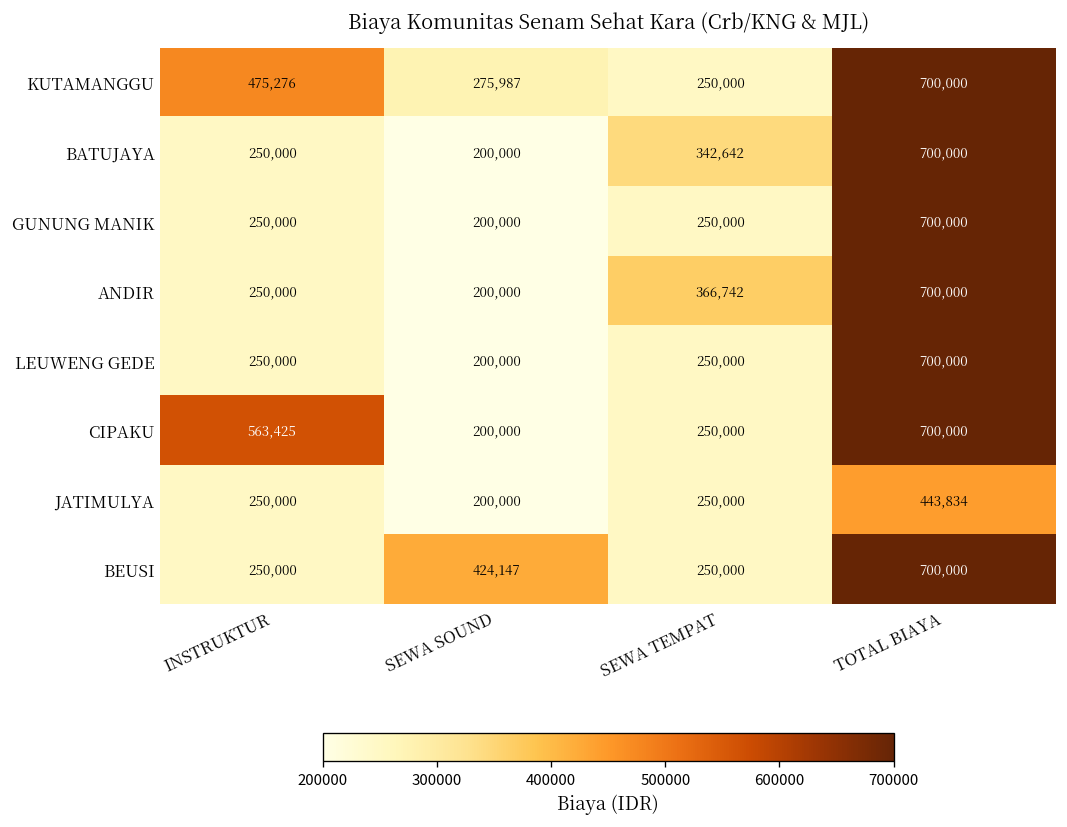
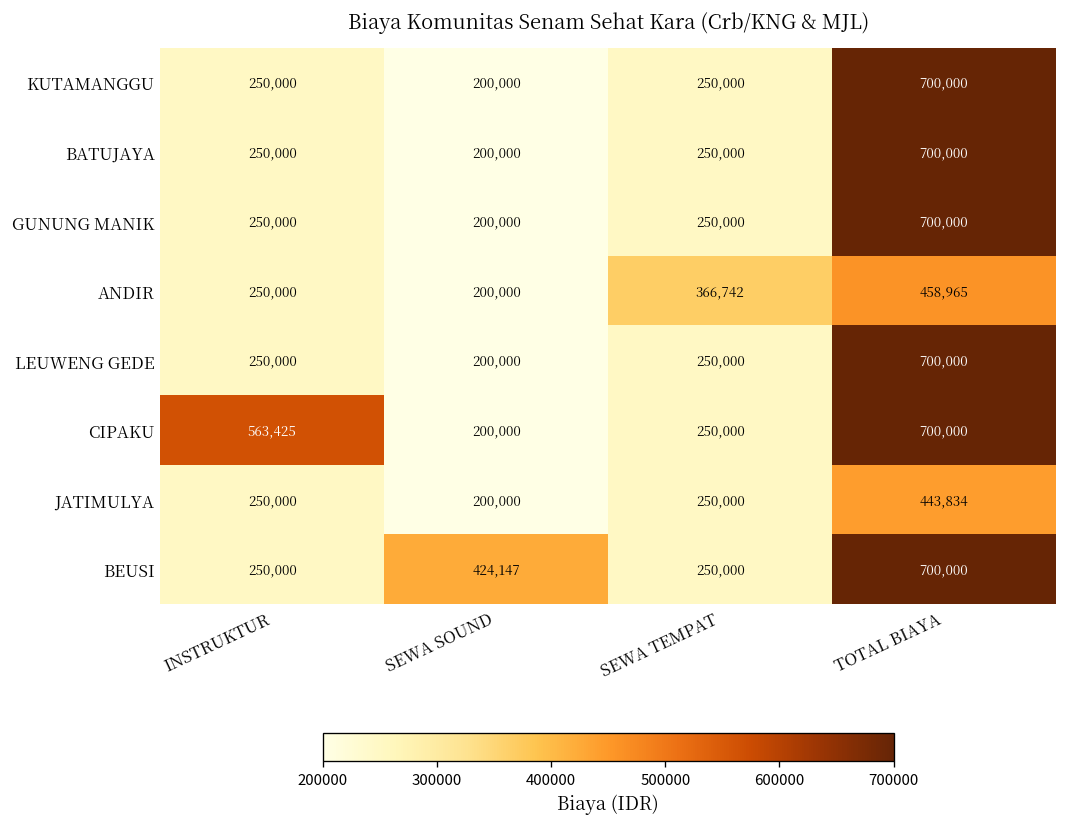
KUTAMANGGU, INSTRUKTUR: 475,276 -> 250,000
KUTAMANGGU, SEWA SOUND: 275,987 -> 200,000
BATUJAYA, SEWA TEMPAT: 342,642 -> 250,000
ANDIR, TOTAL BIAYA: 700,000 -> 458,965
